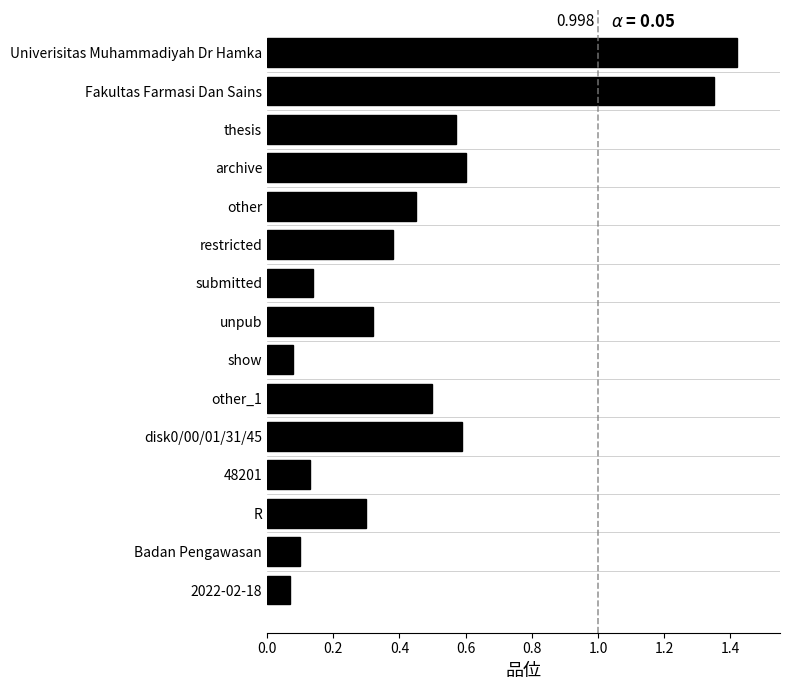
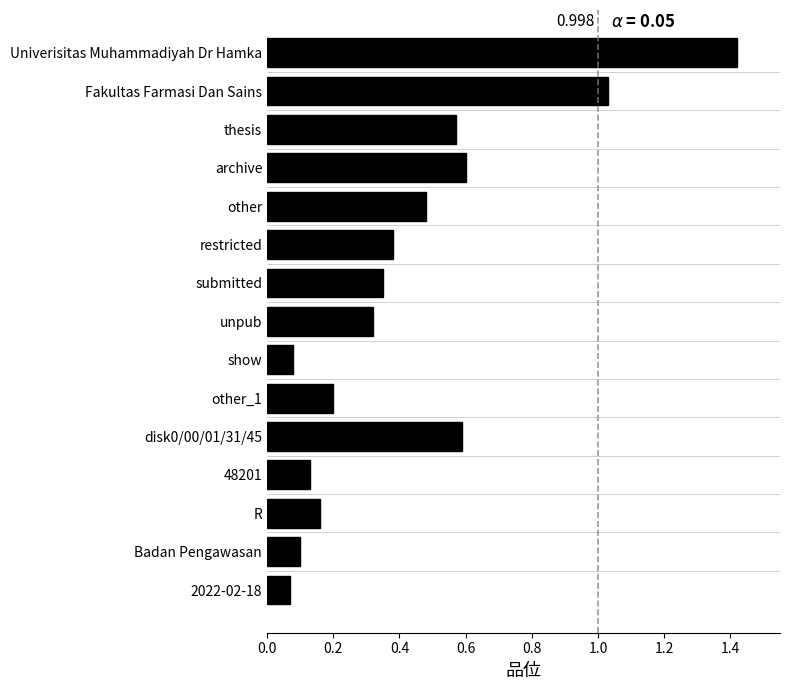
Fakultas Farmasi Dan Sains: 1.35 -> 1.03
other: 0.45 -> 0.48
submitted: 0.14 -> 0.35
other_1: 0.5 -> 0.2
R: 0.30 -> 0.16
